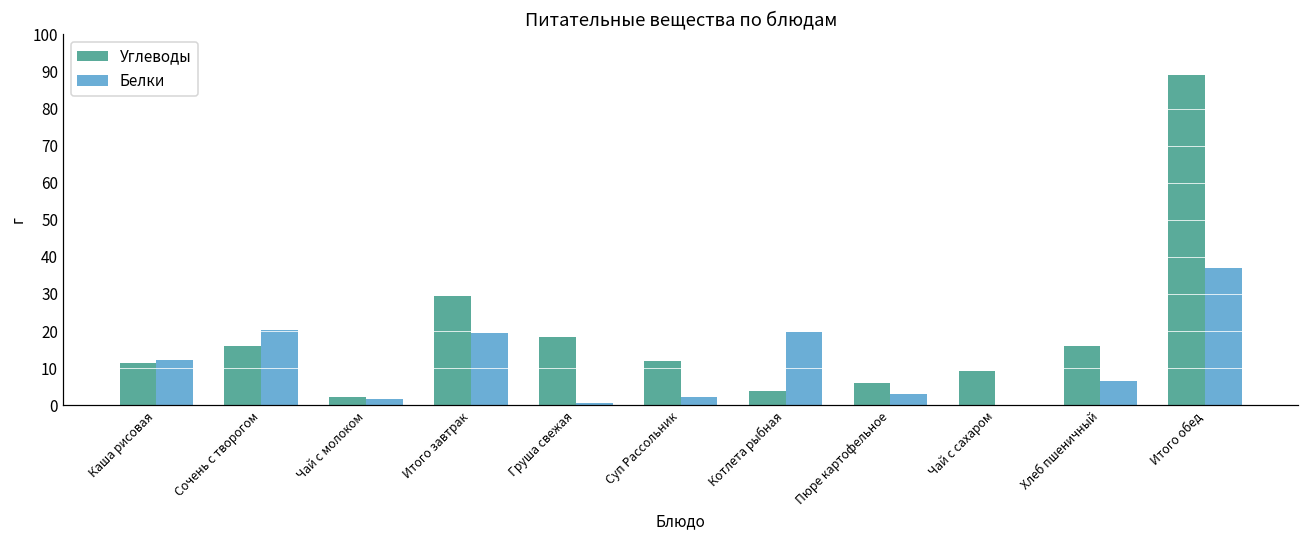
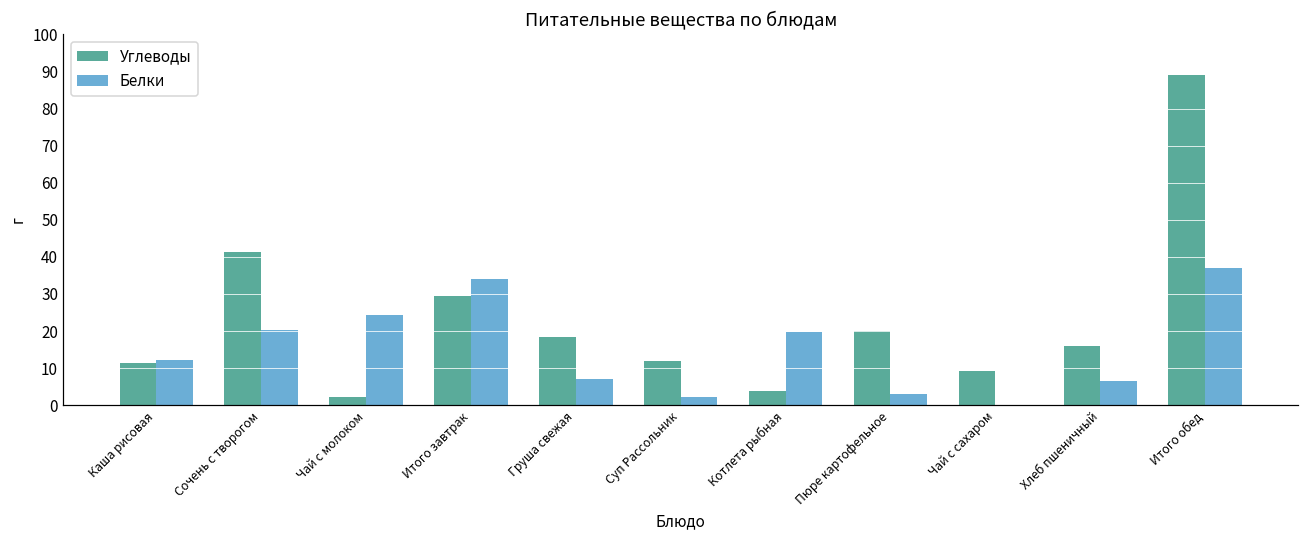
Углеводы, Сочень с творогом: 16 -> 41
Белки, Чай с молоком: 2 -> 24
Белки, Итого завтрак: 19 -> 34
Белки, Груша свежая: 1 -> 7
Углеводы, Пюре картофельное: 6 -> 20
